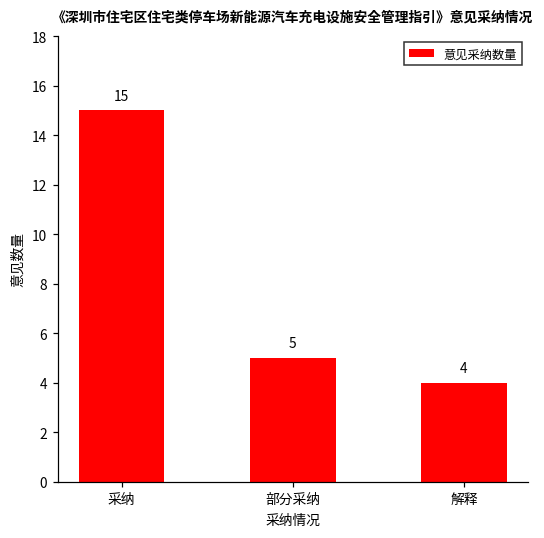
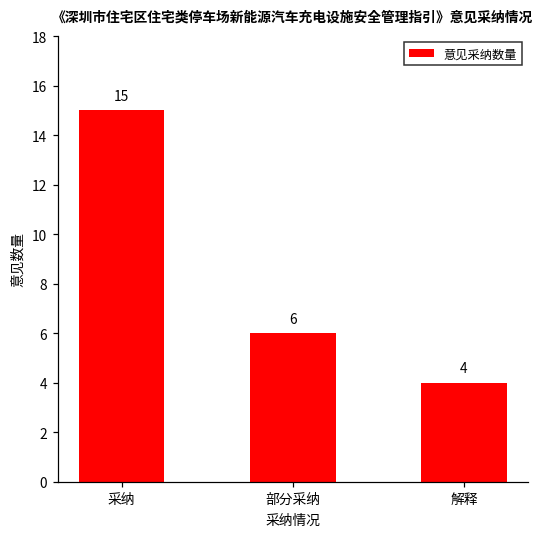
部分采纳: 5 -> 6
